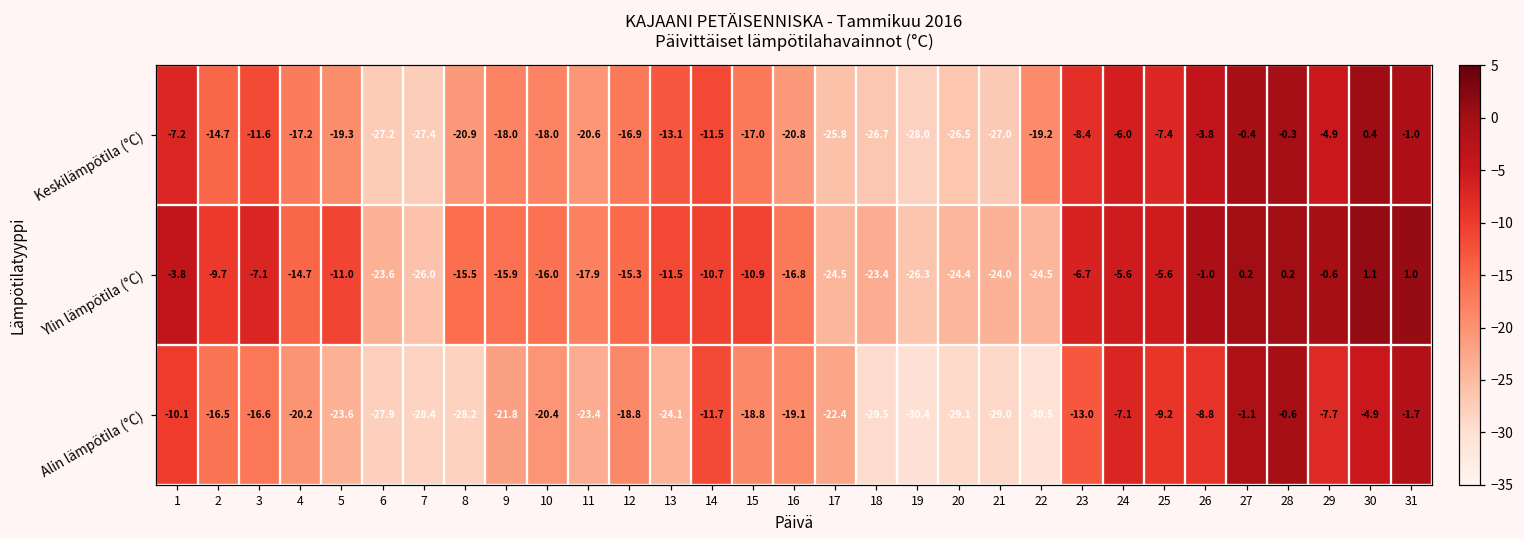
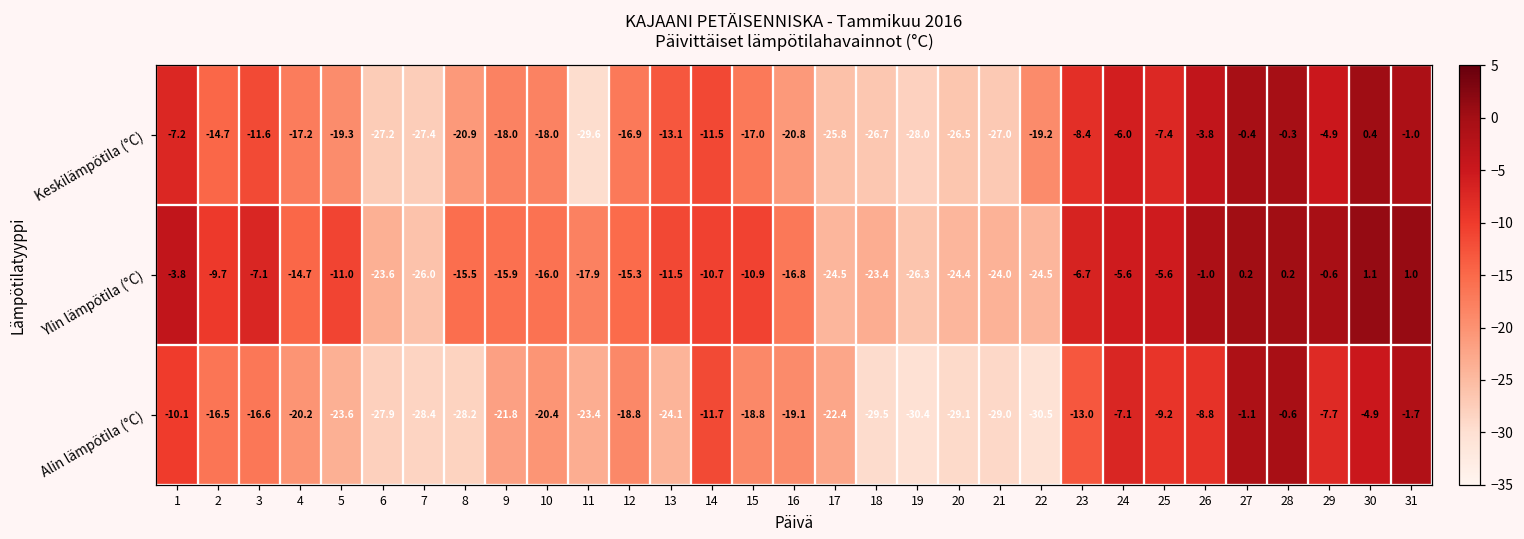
Keskilämpötila (°C), 11: -20.6 -> -29.6
